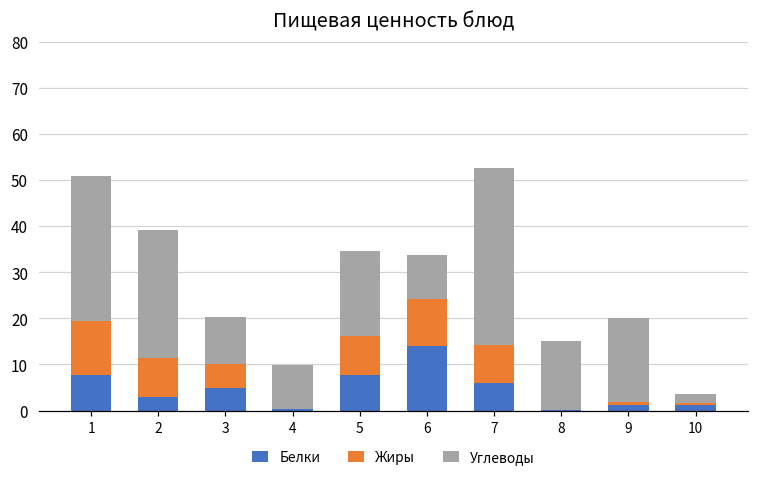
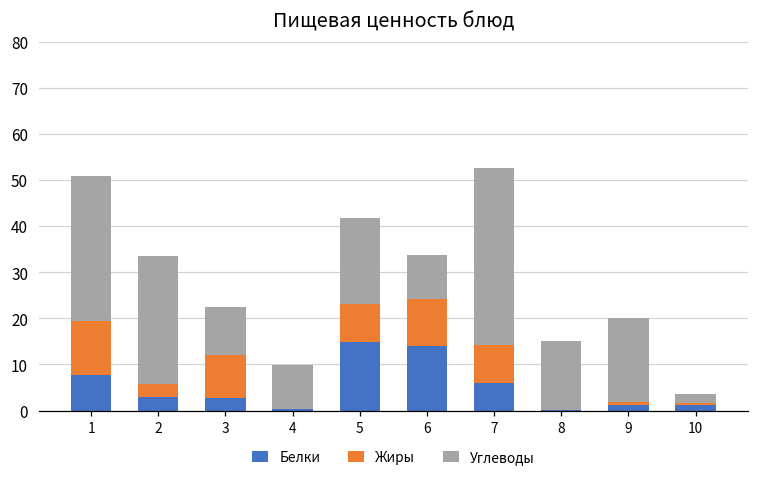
Жиры, 2: 8 -> 3
Белки, 3: 5 -> 3
Жиры, 3: 5 -> 9
Белки, 5: 8 -> 15
